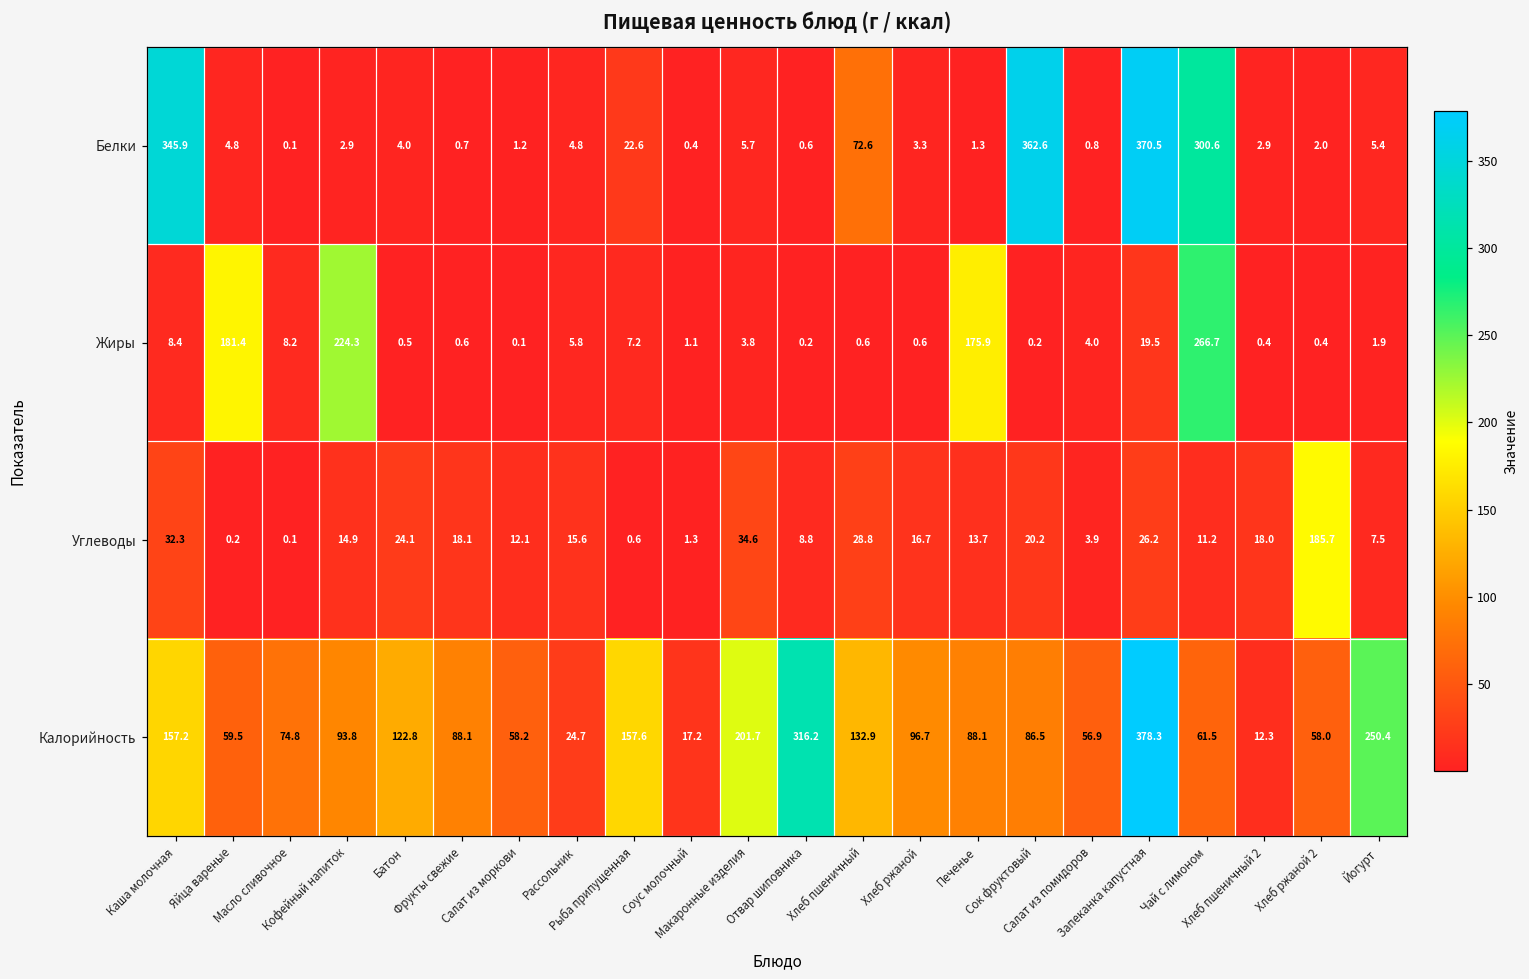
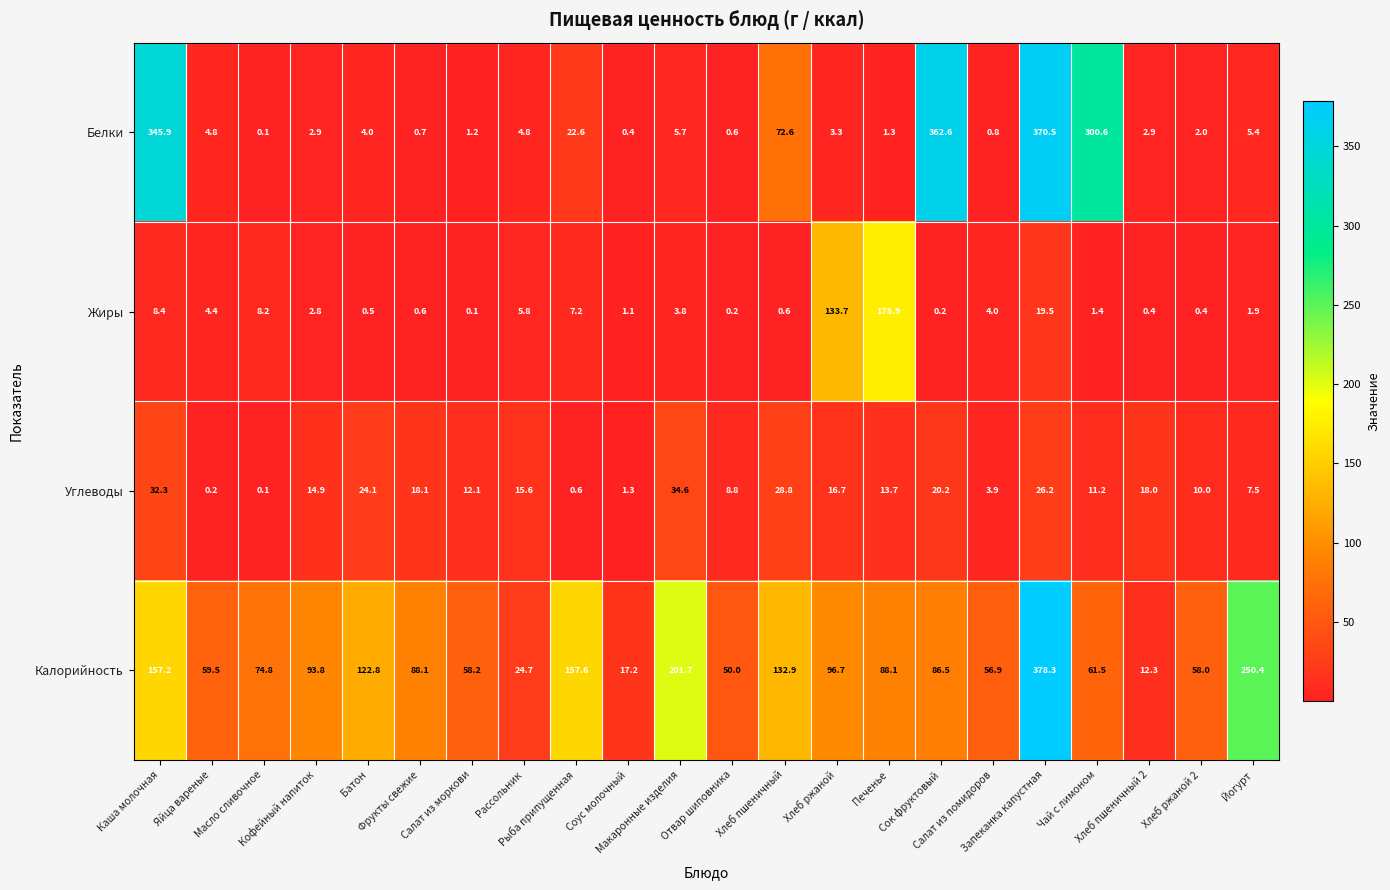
Жиры, Яйца вареные: 181.4 -> 4.4
Жиры, Кофейный напиток: 224.3 -> 2.8
Жиры, Хлеб ржаной: 0.6 -> 133.7
Жиры, Чай с лимоном: 266.7 -> 1.4
Углеводы, Хлеб ржаной 2: 185.7 -> 10.0
Калорийность, Отвар шиповника: 316.2 -> 50.0
